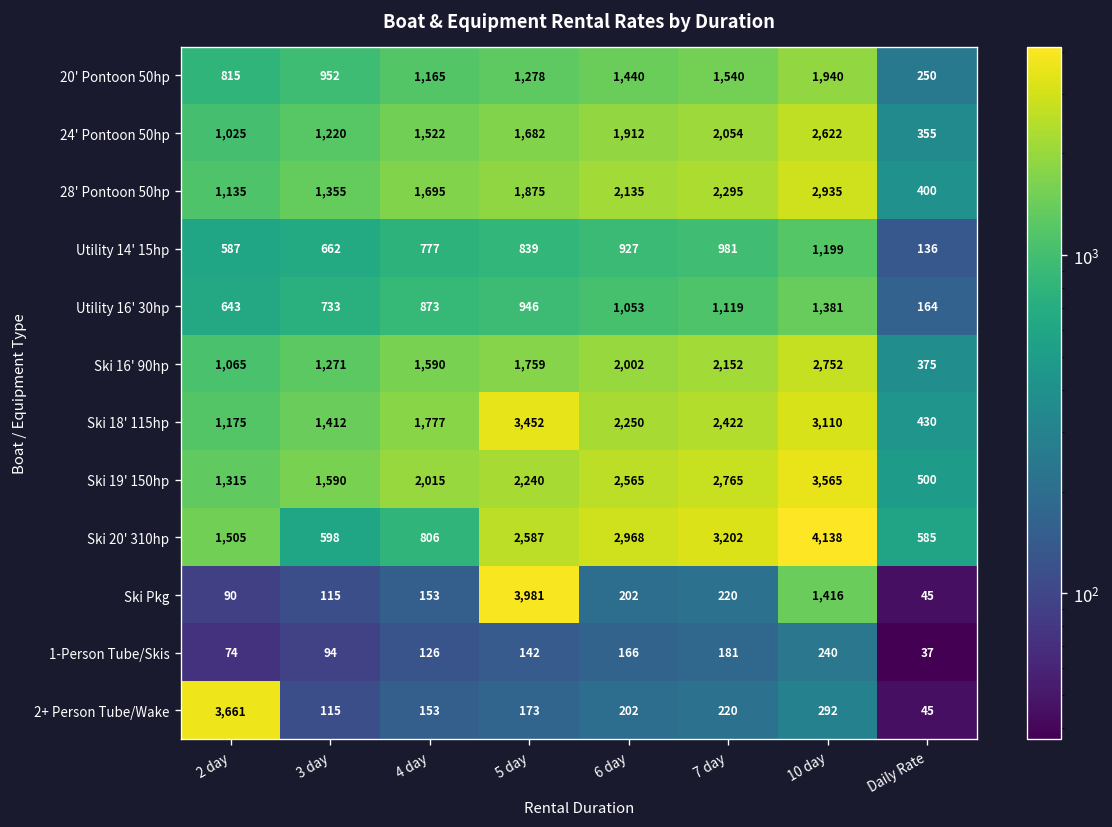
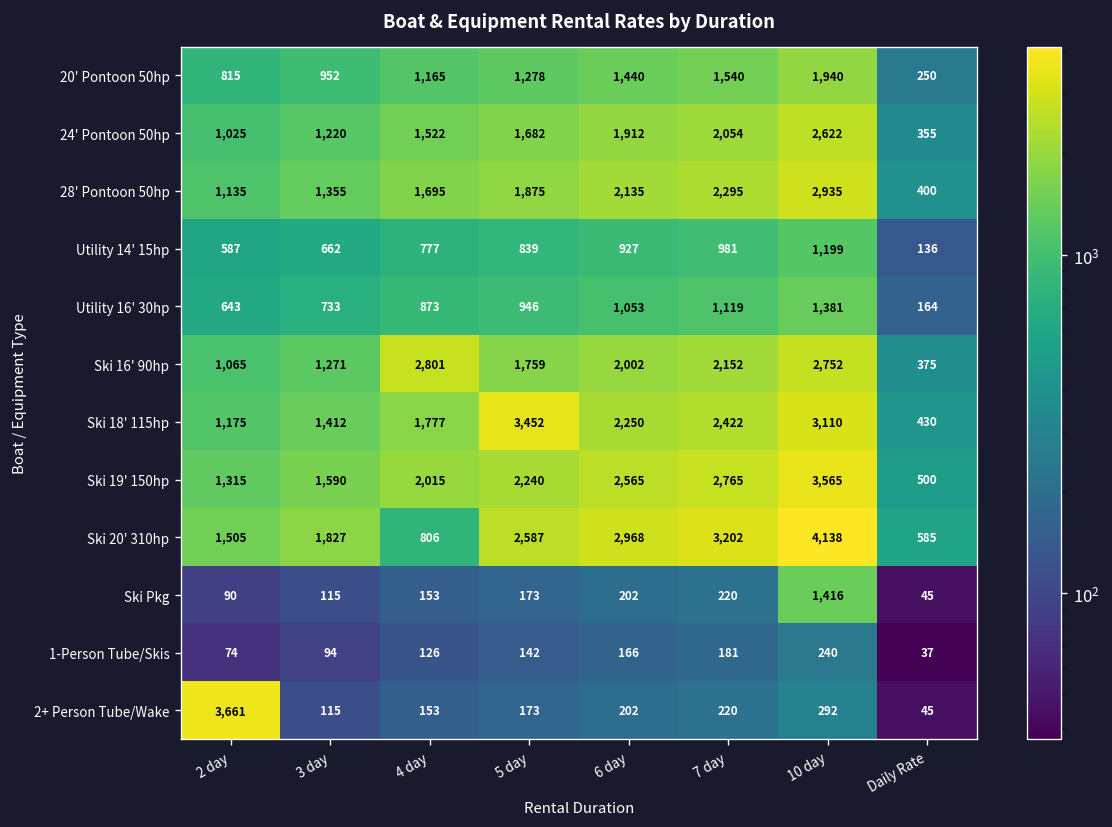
Ski 16' 90hp, 4 day: 1,590 -> 2,801
Ski 20' 310hp, 3 day: 598 -> 1,827
Ski Pkg, 5 day: 3,981 -> 173
